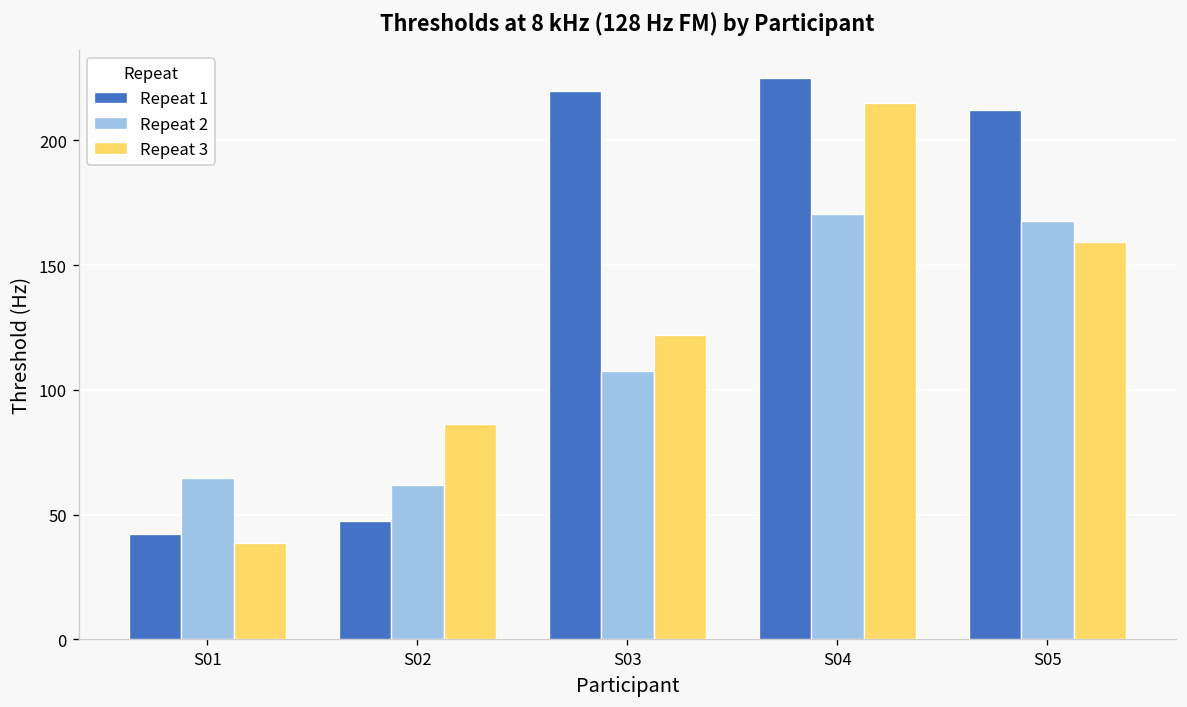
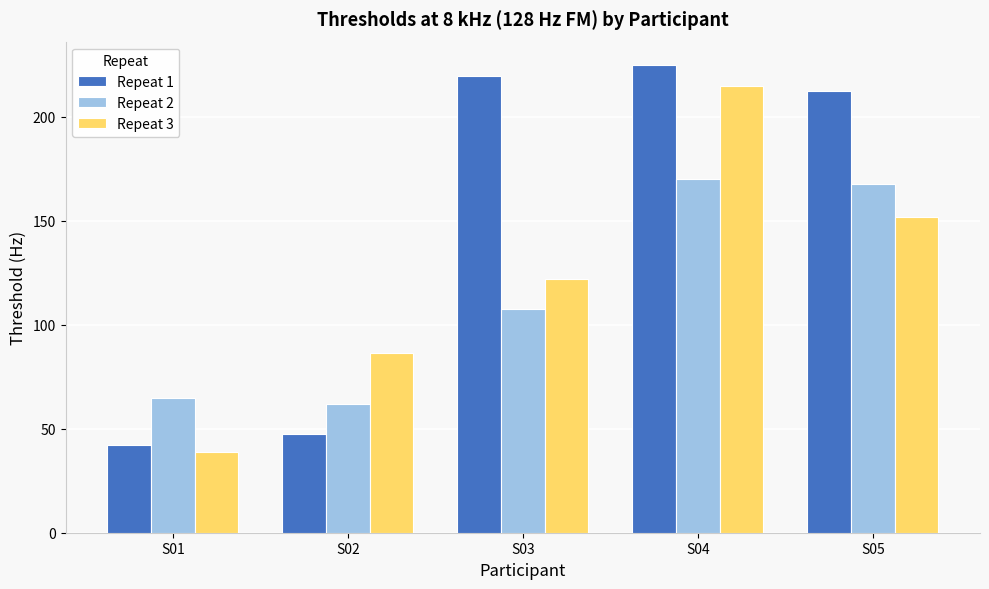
Repeat 3, S05: 159 -> 152
